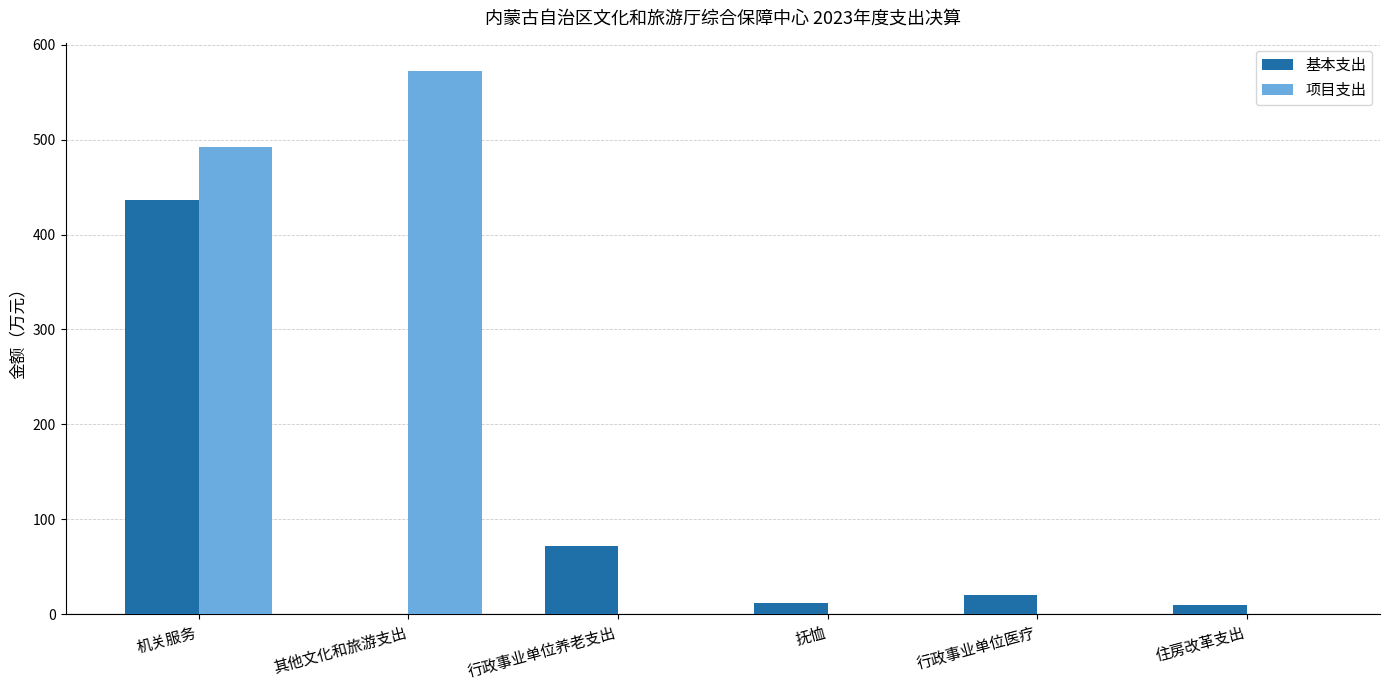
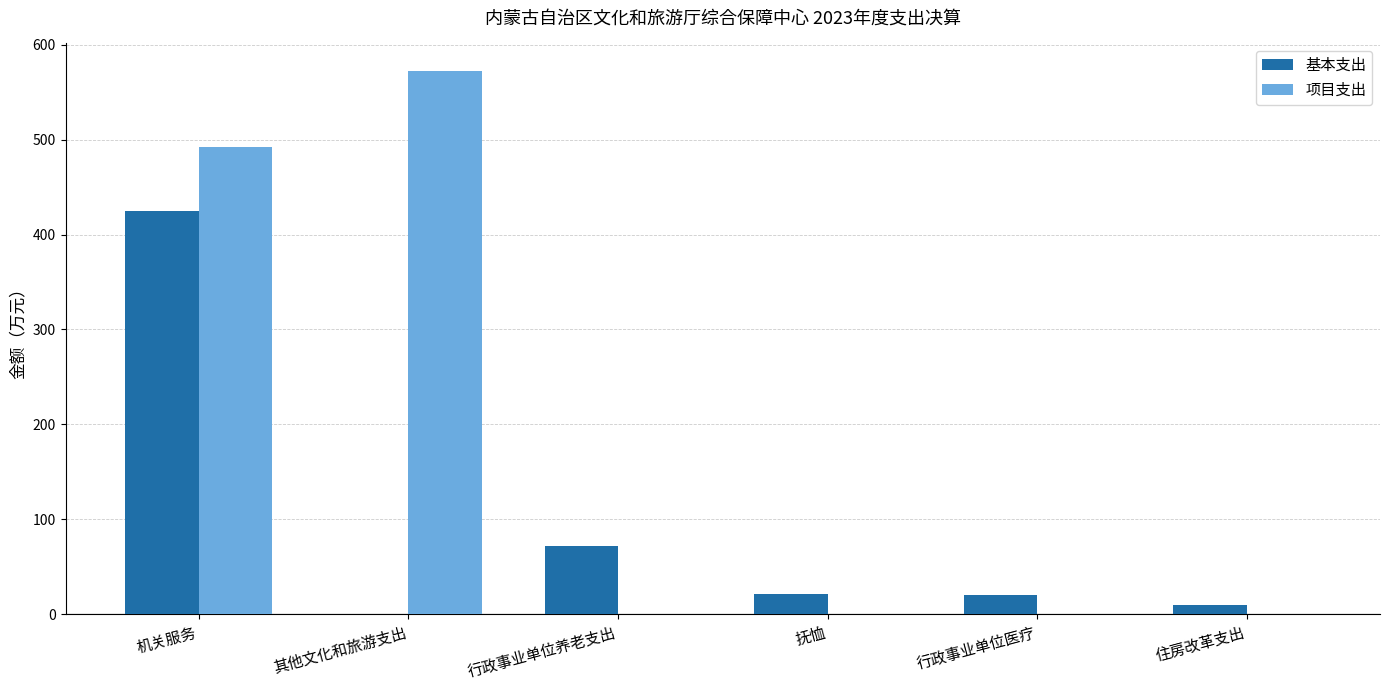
基本支出, 机关服务: 440 -> 430
基本支出, 抚恤: 10 -> 20
